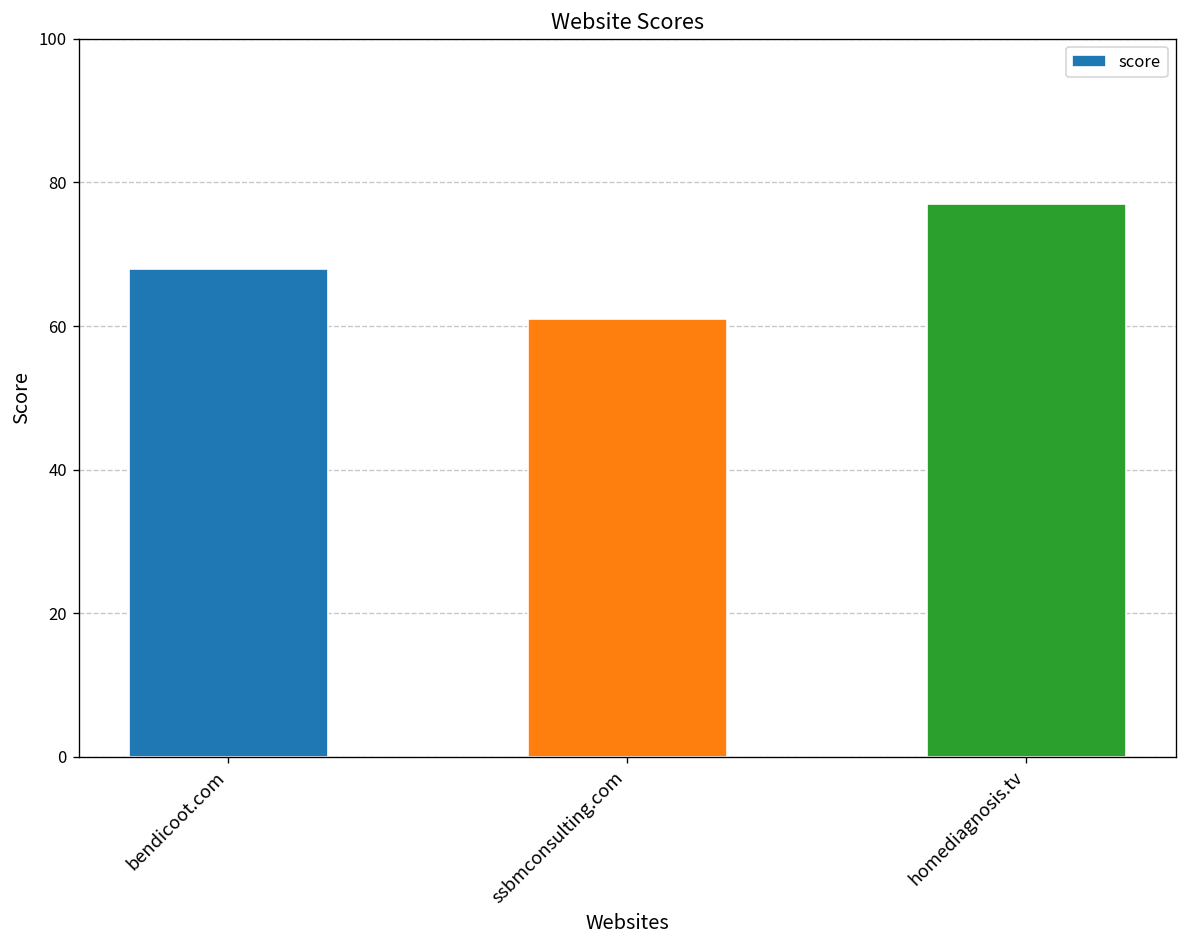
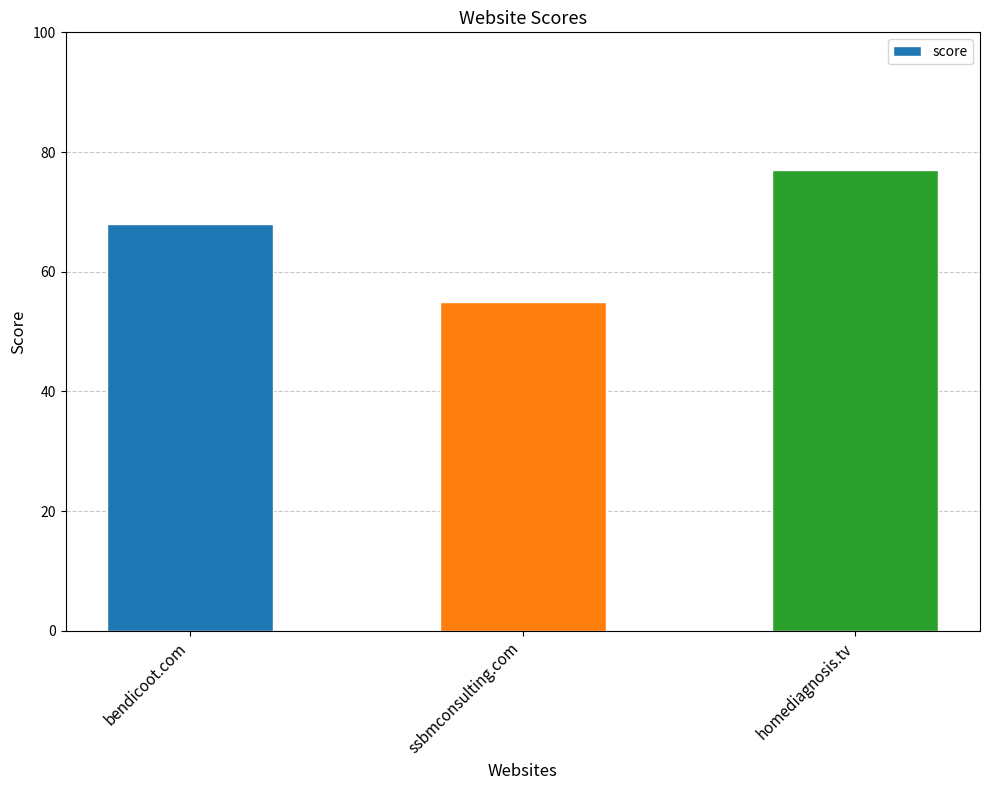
ssbmconsulting.com: 61 -> 55
